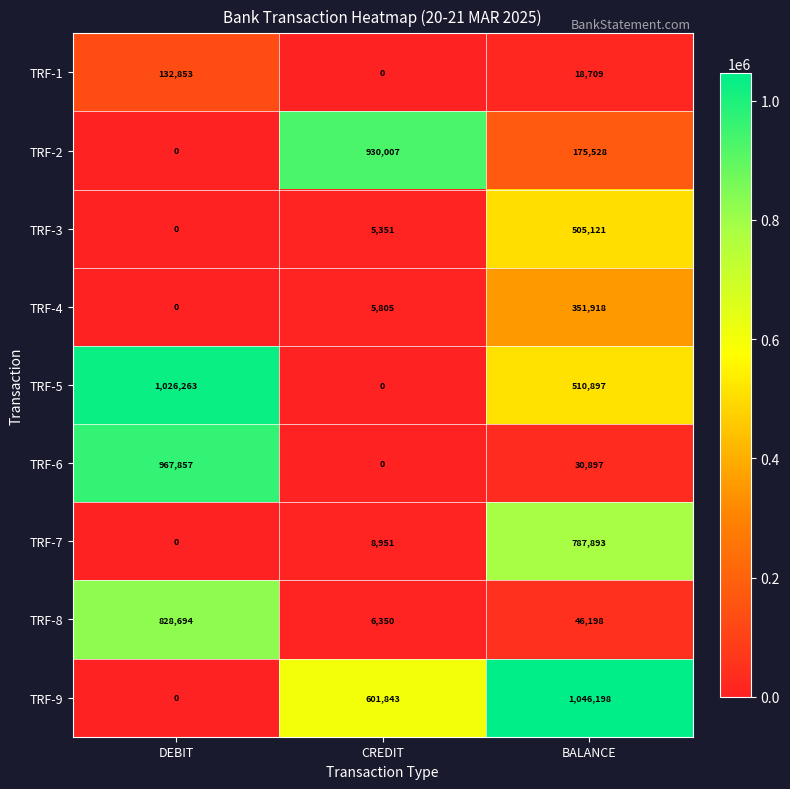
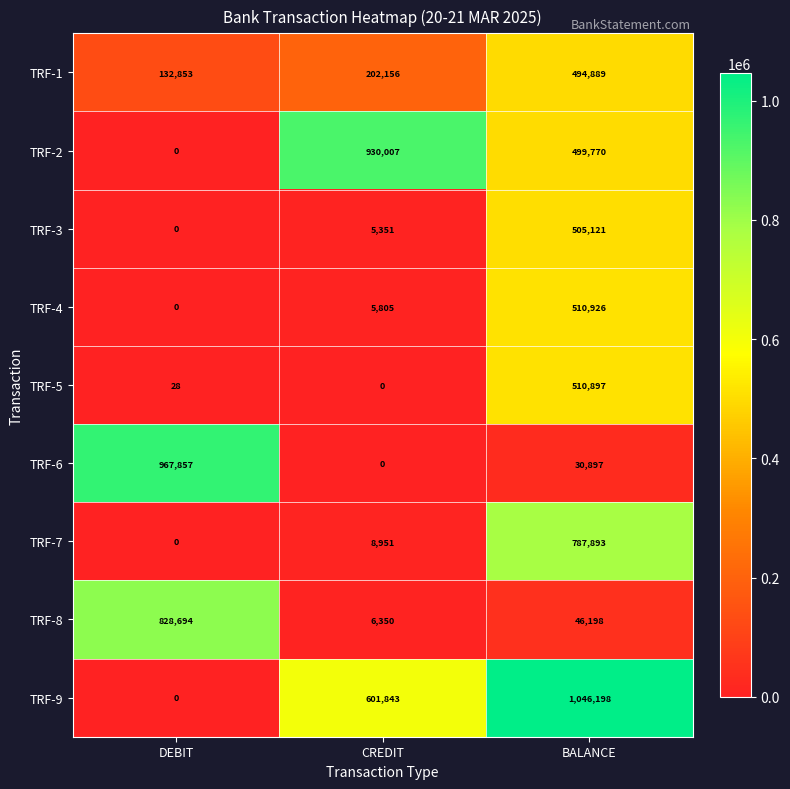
TRF-1, CREDIT: 0 -> 202,156
TRF-1, BALANCE: 18,709 -> 494,889
TRF-2, BALANCE: 175,528 -> 499,770
TRF-4, BALANCE: 351,918 -> 510,926
TRF-5, DEBIT: 1,026,263 -> 28
